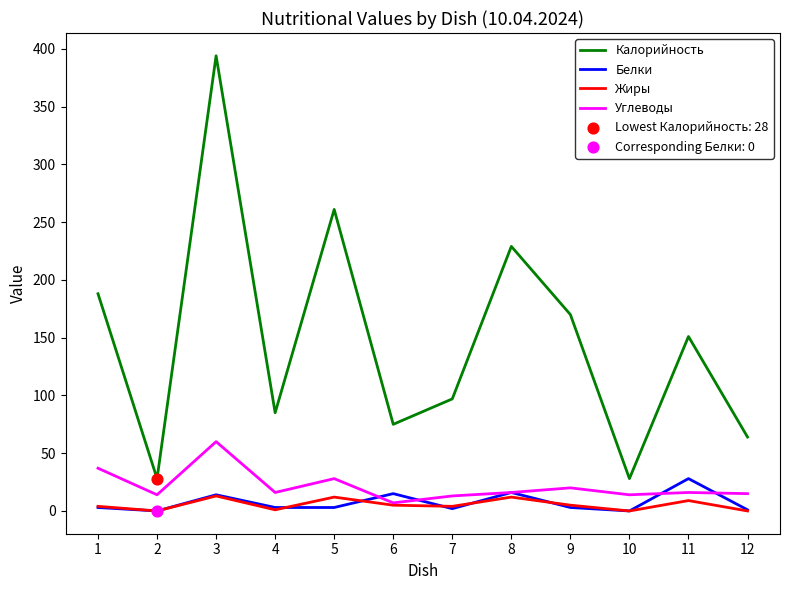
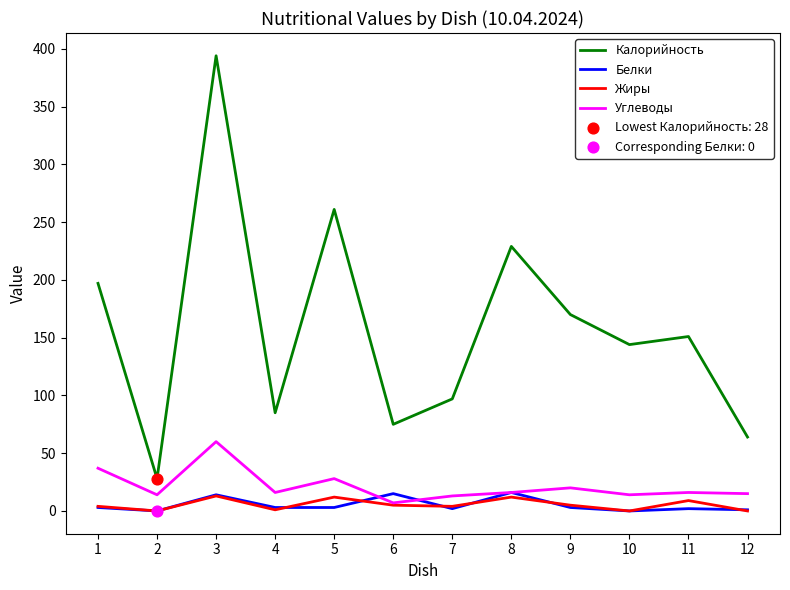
Калорийность, 1: 188 -> 197
Калорийность, 10: 28 -> 144
Белки, 11: 28 -> 2
